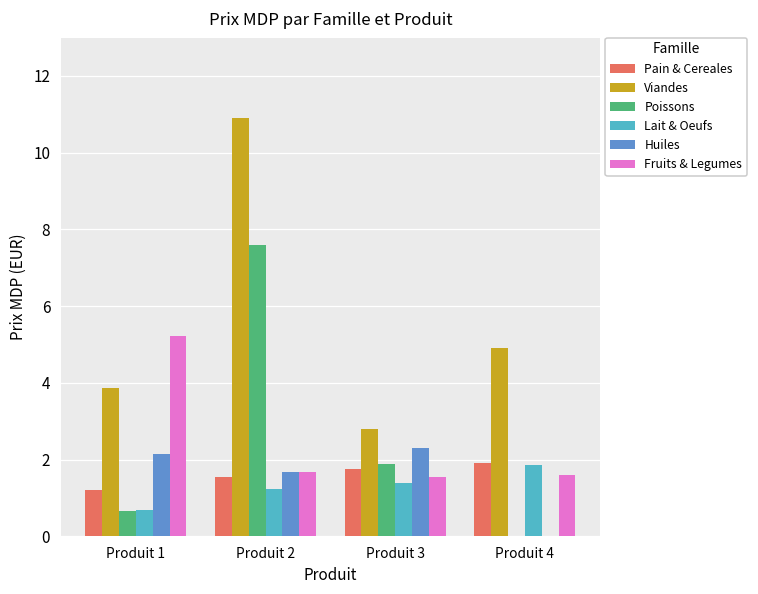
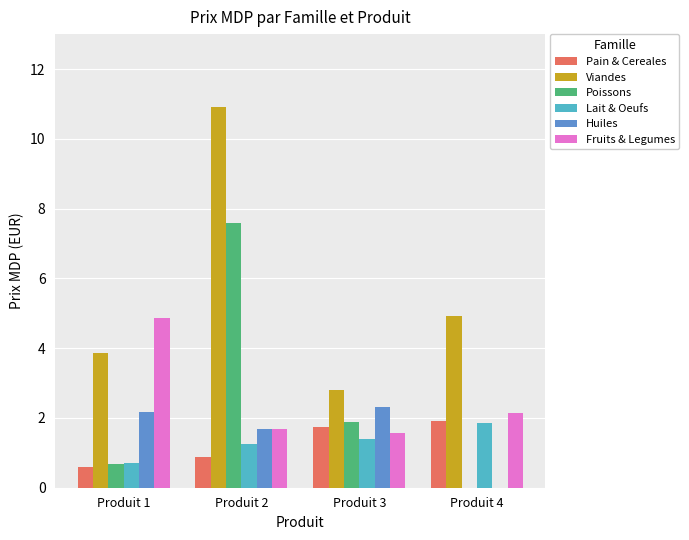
Pain & Cereales, Produit 1: 1.2 -> 0.6
Fruits & Legumes, Produit 1: 5.2 -> 4.9
Pain & Cereales, Produit 2: 1.5 -> 0.9
Fruits & Legumes, Produit 4: 1.6 -> 2.2
